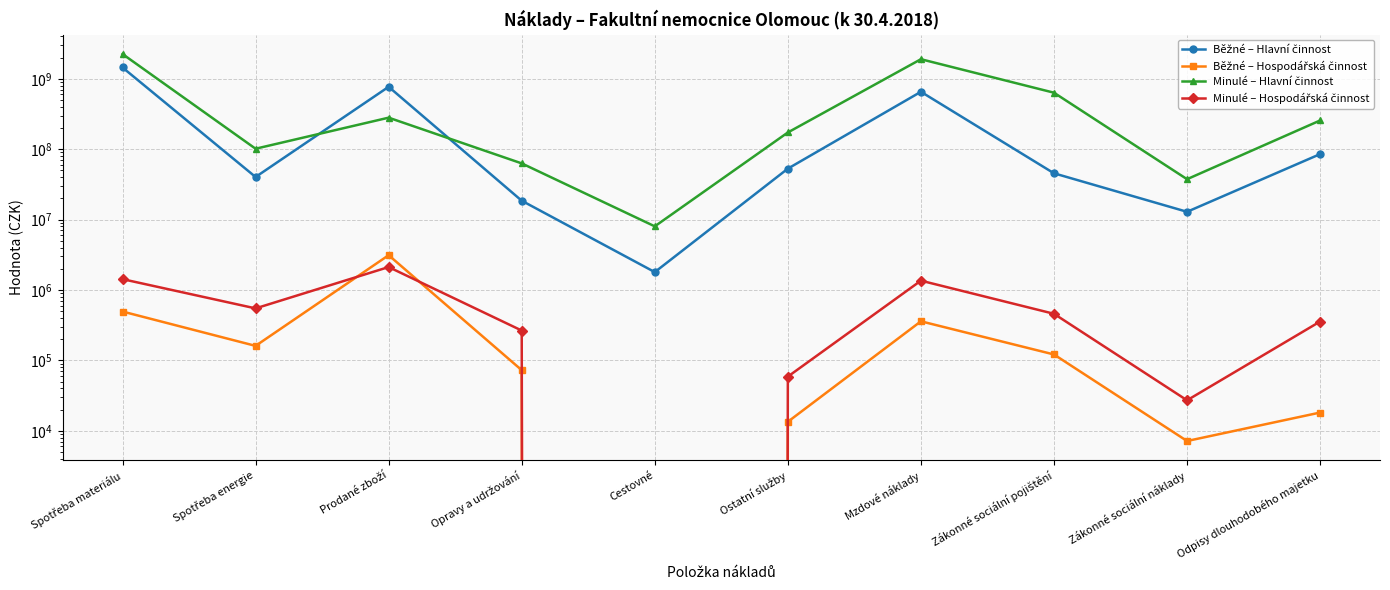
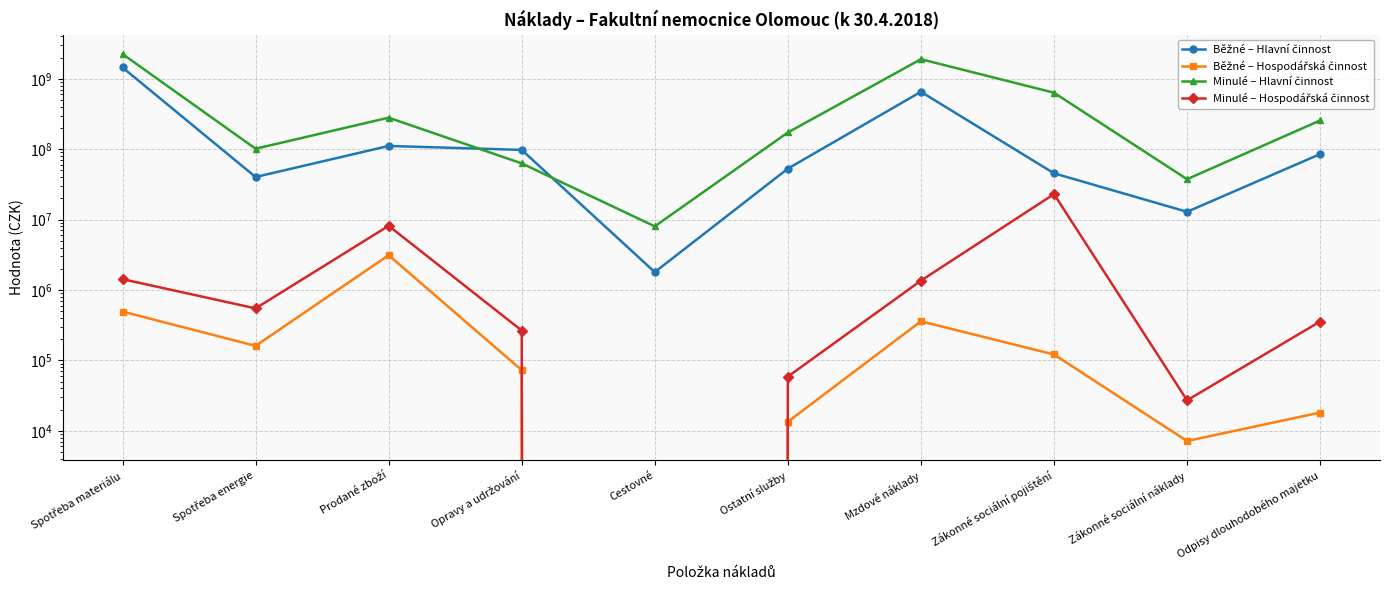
Běžné – Hlavní činnost, Prodané zboží: 800000000 -> 110000000
Minulé – Hospodářská činnost, Prodané zboží: 2100000 -> 8000000
Běžné – Hlavní činnost, Opravy a udržování: 19000000 -> 100000000
Minulé – Hospodářská činnost, Zákonné sociální pojištění: 500000 -> 23000000
